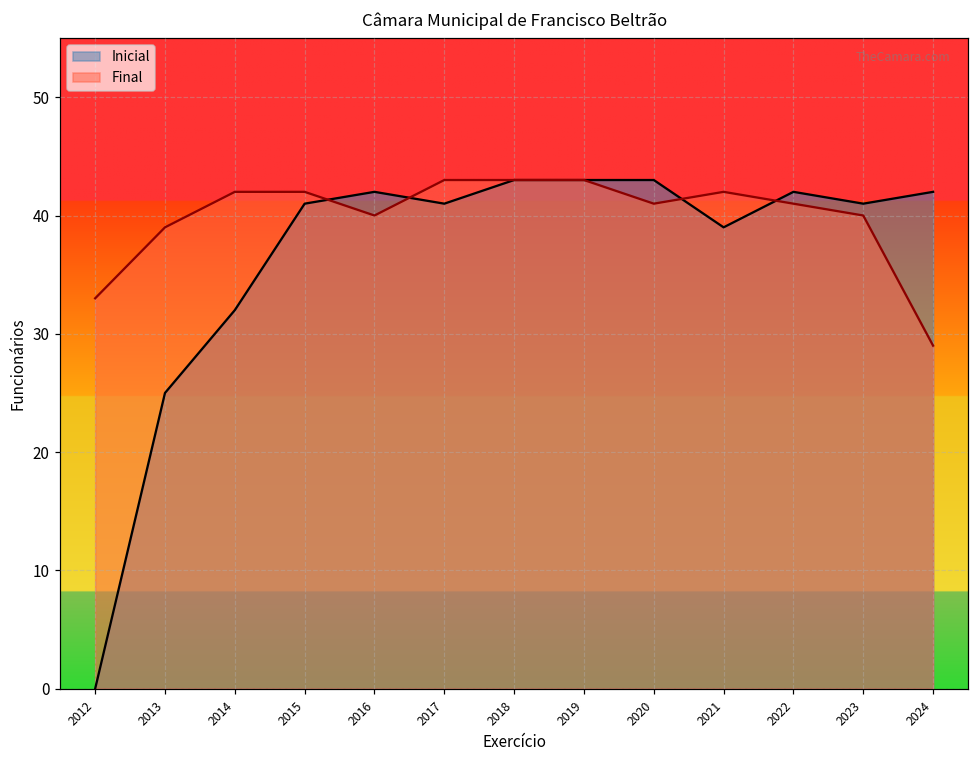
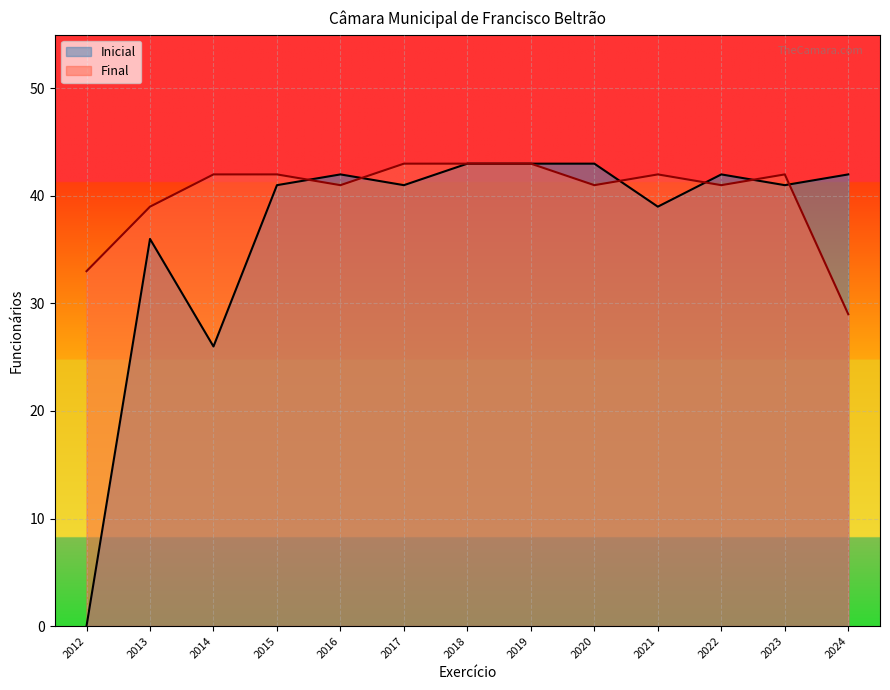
Inicial, 2013: 25 -> 36
Inicial, 2014: 32 -> 26
Final, 2016: 40 -> 41
Final, 2023: 40 -> 42
